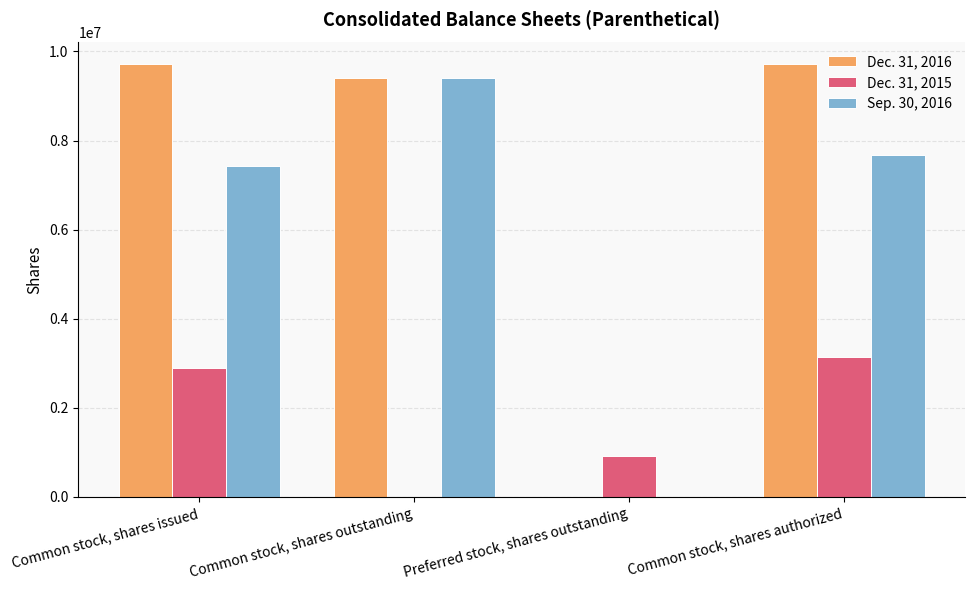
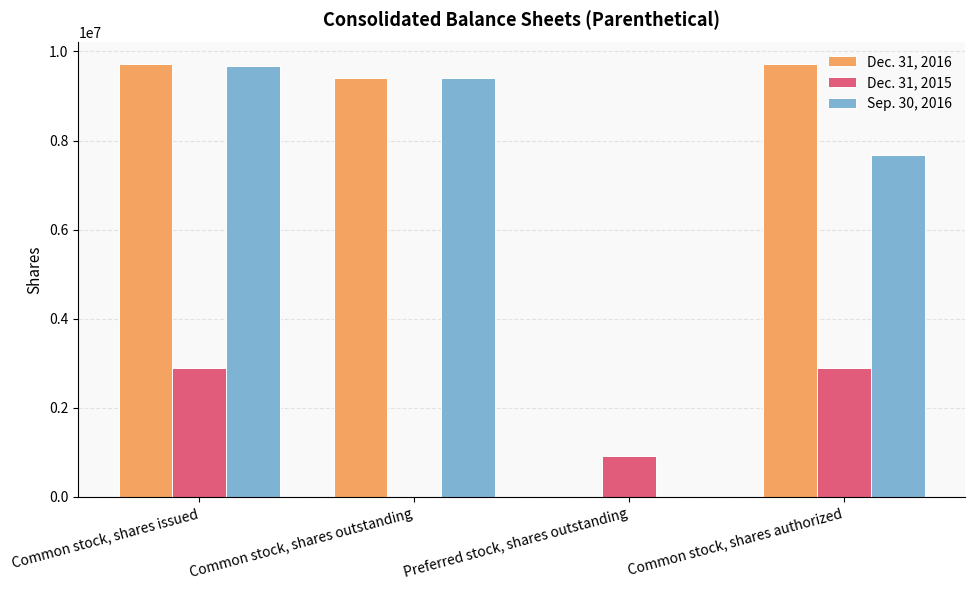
Sep. 30, 2016, Common stock, shares issued: 7400000 -> 9700000
Dec. 31, 2015, Common stock, shares authorized: 3100000 -> 2900000
